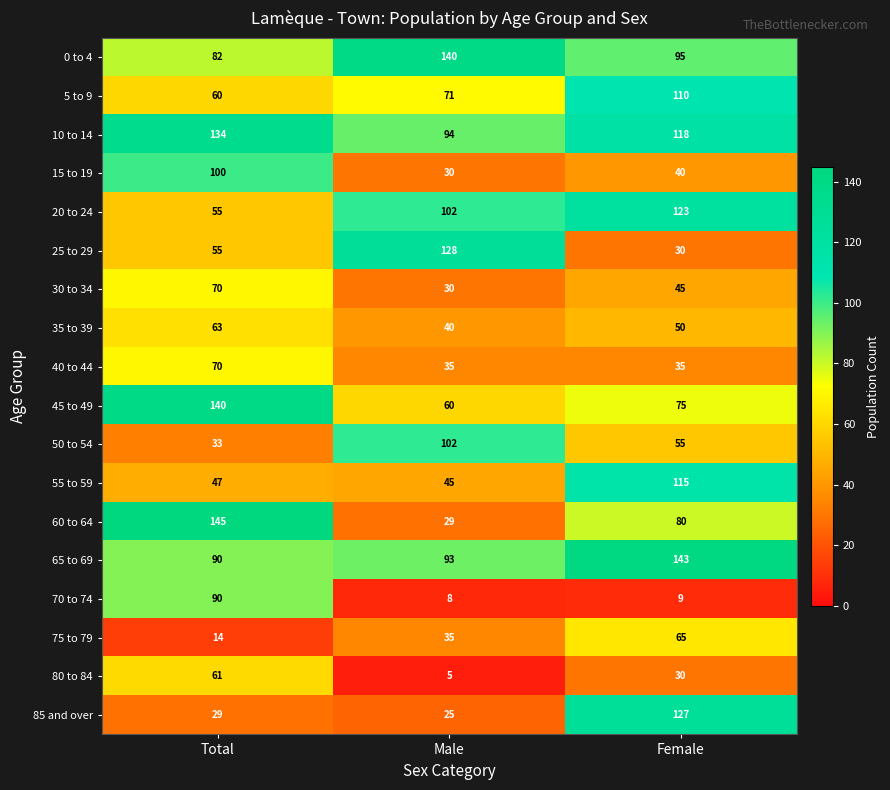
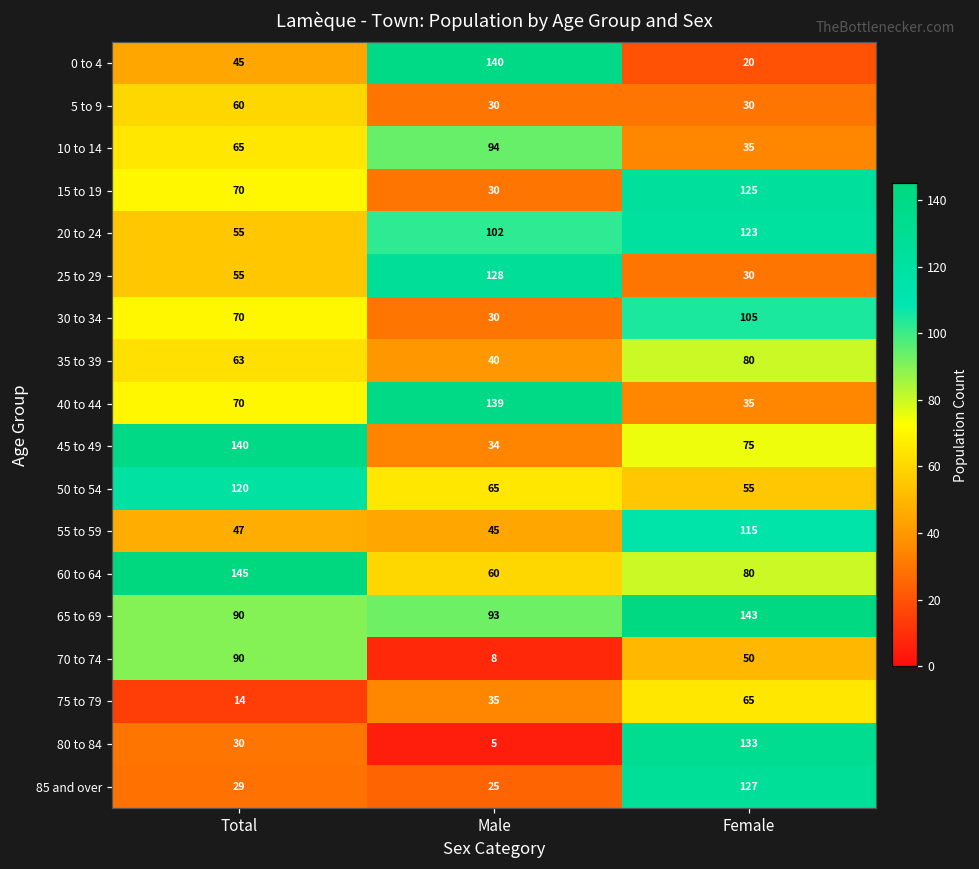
0 to 4, Total: 82 -> 45
0 to 4, Female: 95 -> 20
5 to 9, Male: 71 -> 30
5 to 9, Female: 110 -> 30
10 to 14, Total: 134 -> 65
10 to 14, Female: 118 -> 35
15 to 19, Total: 100 -> 70
15 to 19, Female: 40 -> 125
30 to 34, Female: 45 -> 105
35 to 39, Female: 50 -> 80
40 to 44, Male: 35 -> 139
45 to 49, Male: 60 -> 34
50 to 54, Total: 33 -> 120
50 to 54, Male: 102 -> 65
60 to 64, Male: 29 -> 60
70 to 74, Female: 9 -> 50
80 to 84, Total: 61 -> 30
80 to 84, Female: 30 -> 133
